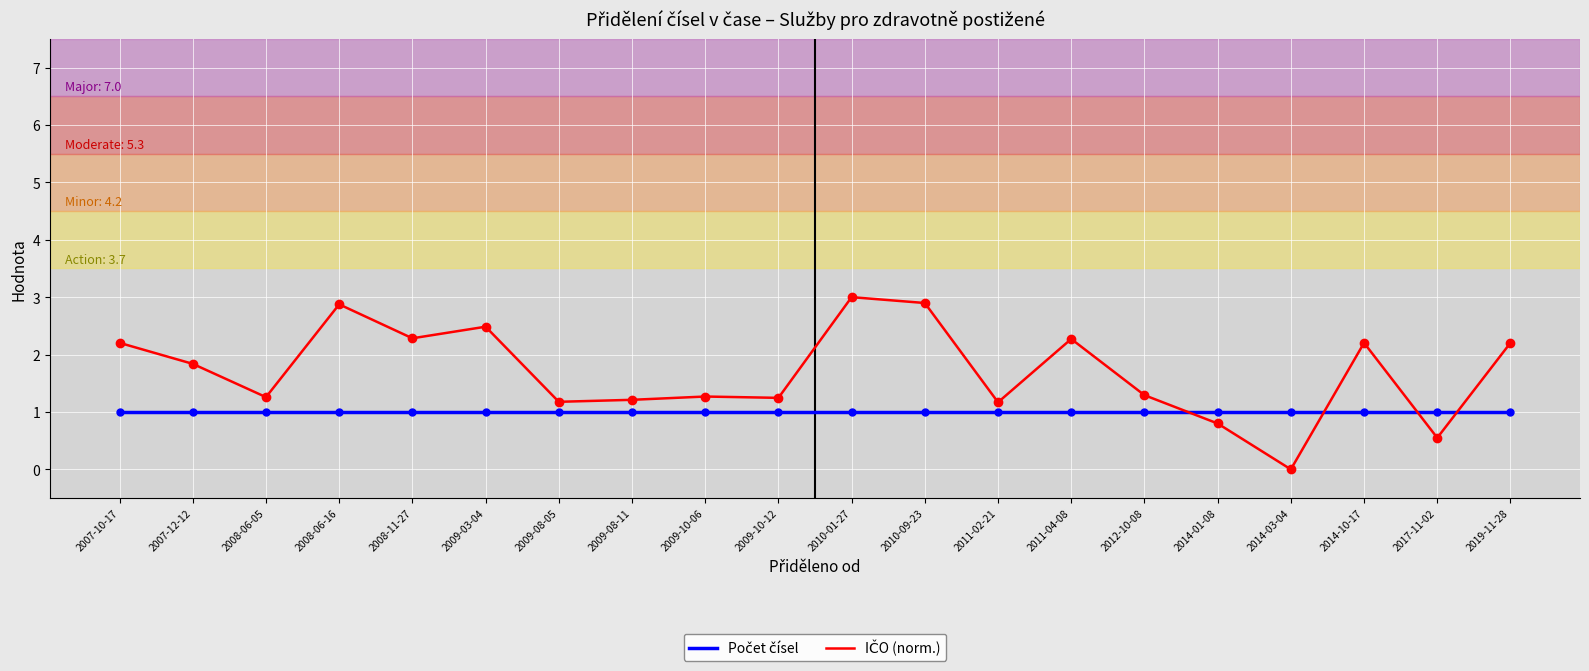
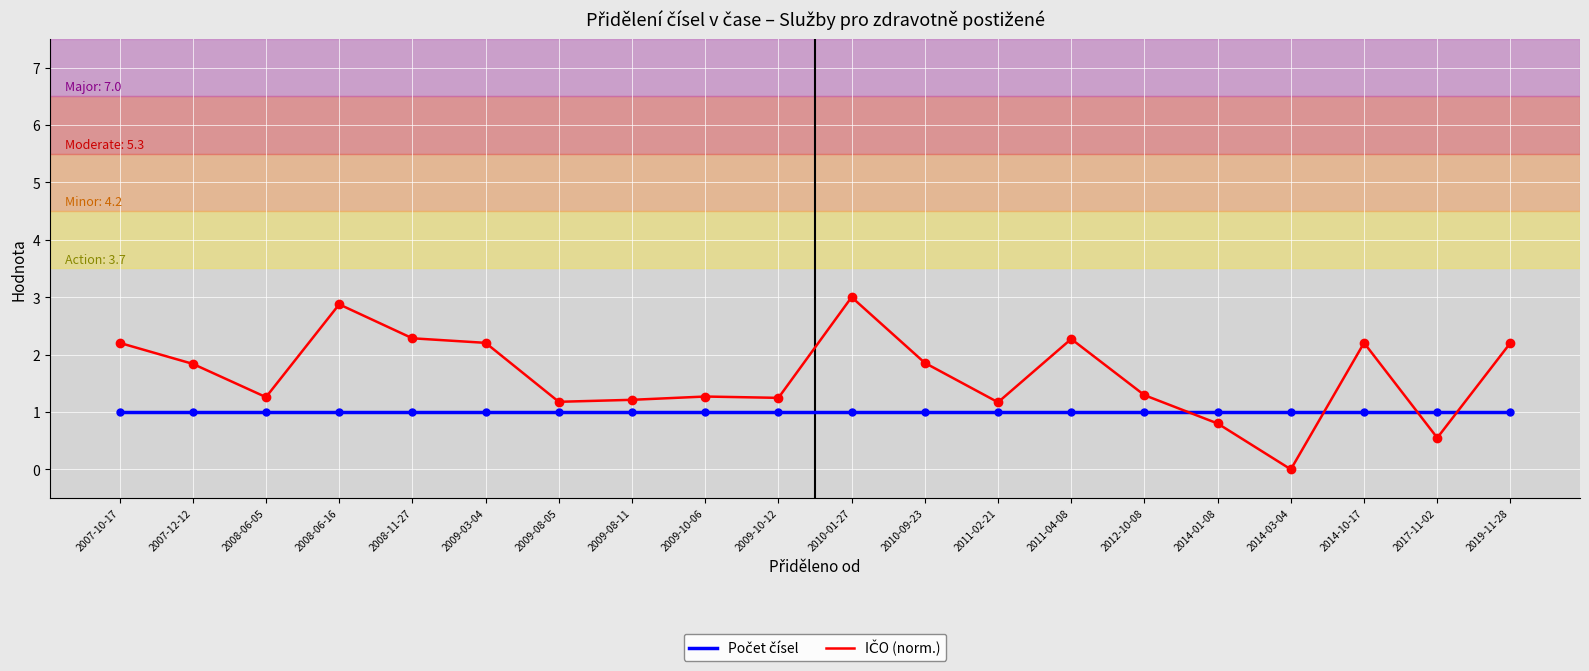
IČO (norm.), 2009-03-04: 2.5 -> 2.2
IČO (norm.), 2010-09-23: 2.9 -> 1.9
